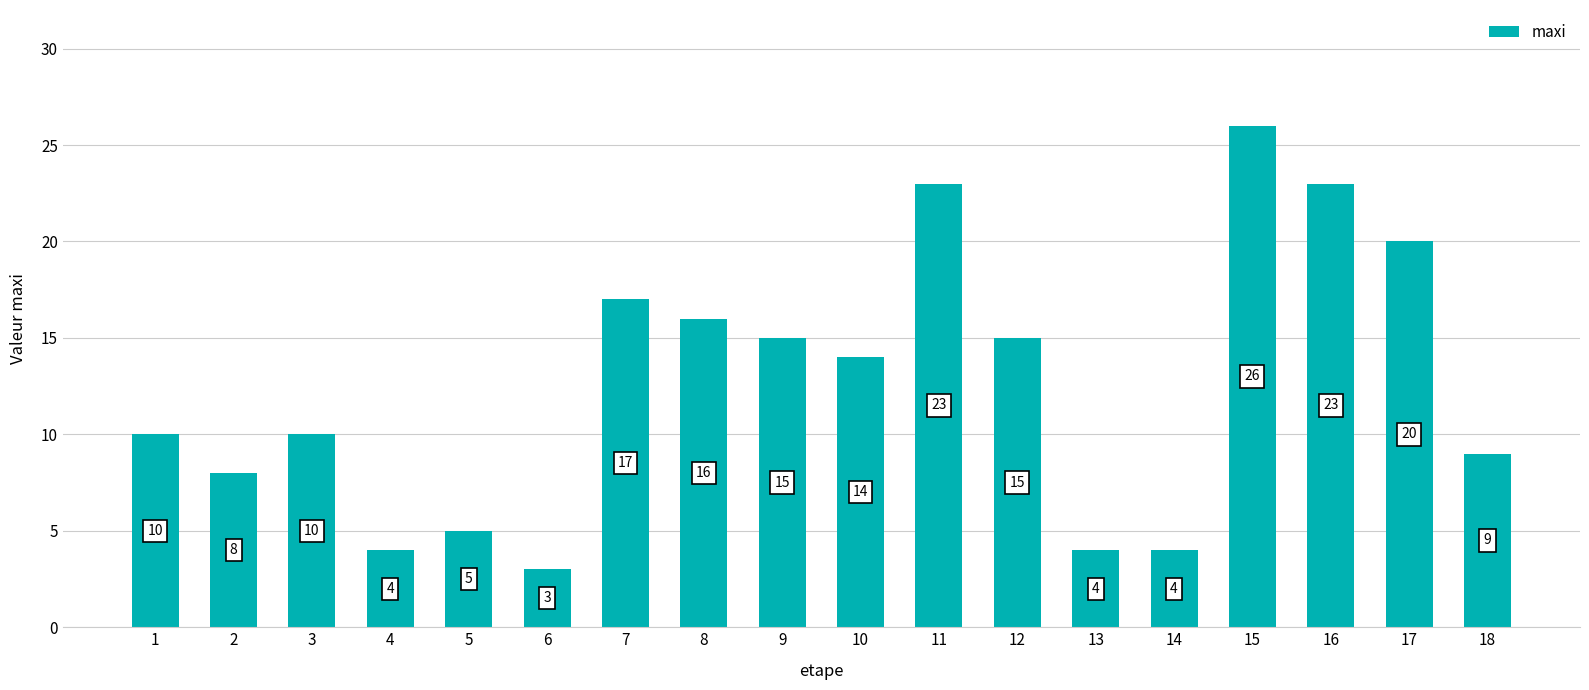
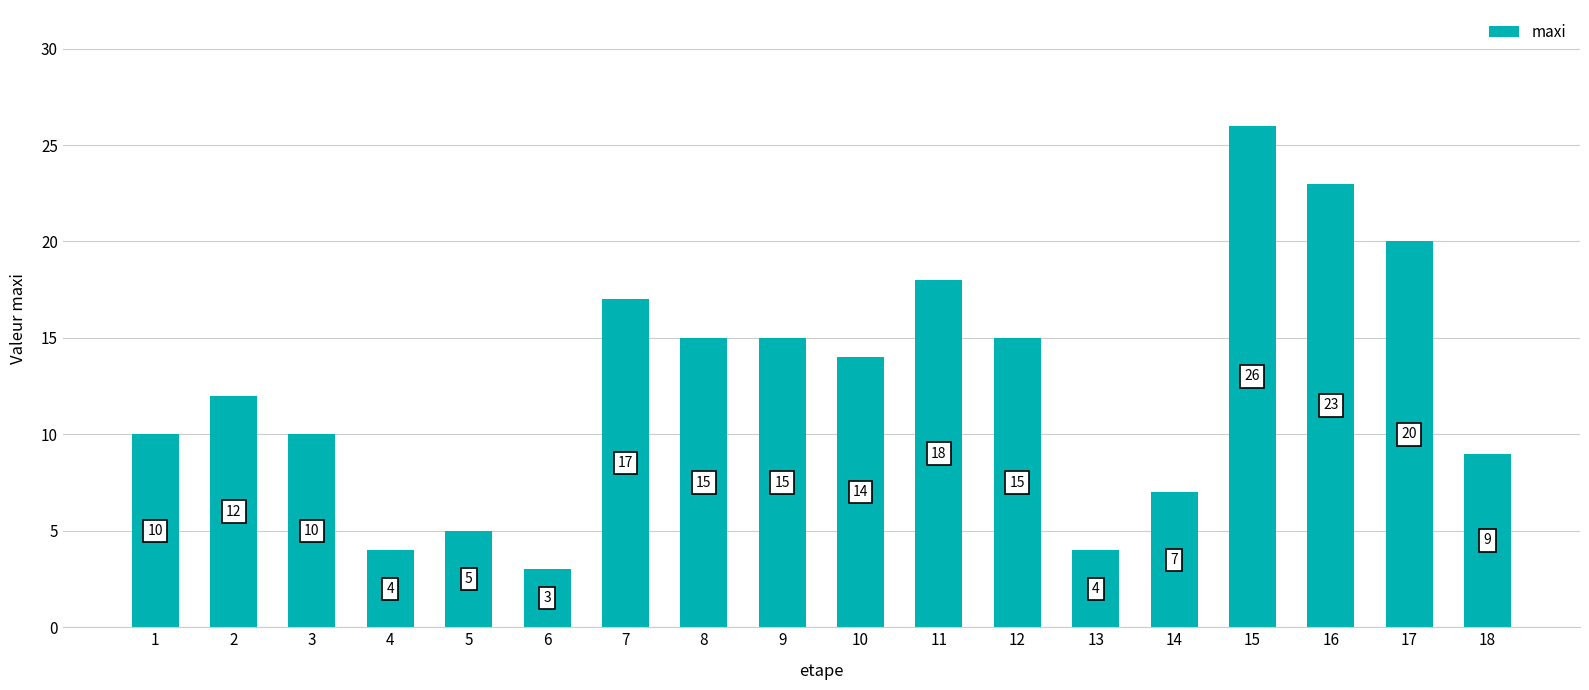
2: 8 -> 12
8: 16 -> 15
11: 23 -> 18
14: 4 -> 7
